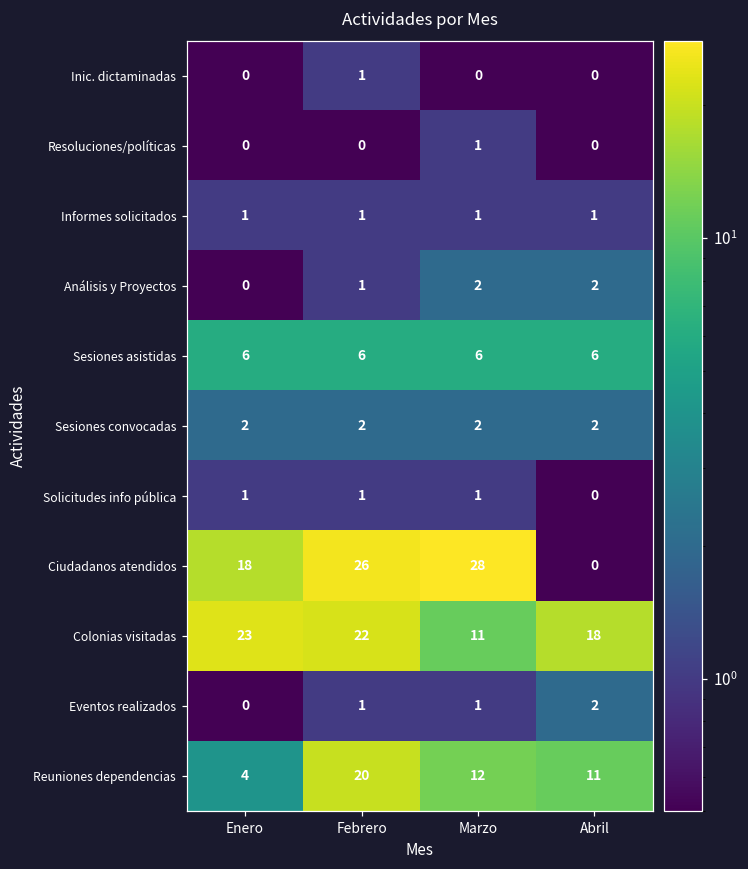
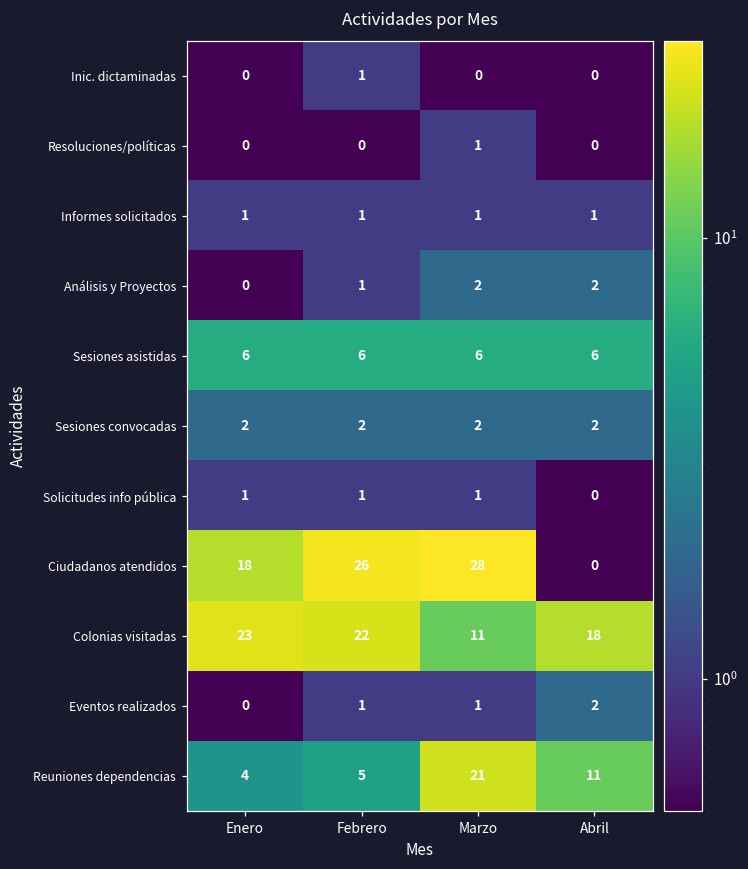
Reuniones dependencias, Febrero: 20 -> 5
Reuniones dependencias, Marzo: 12 -> 21
